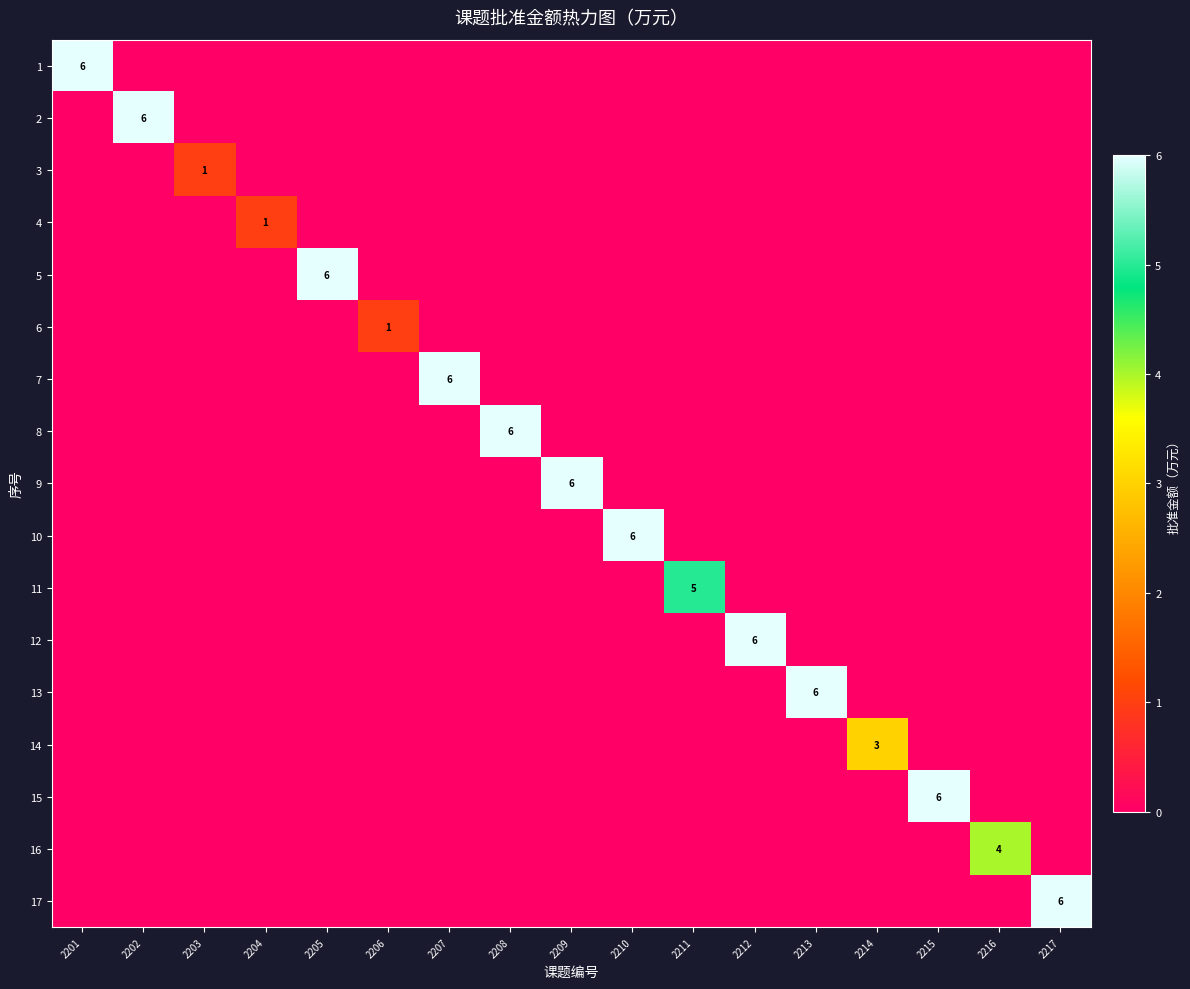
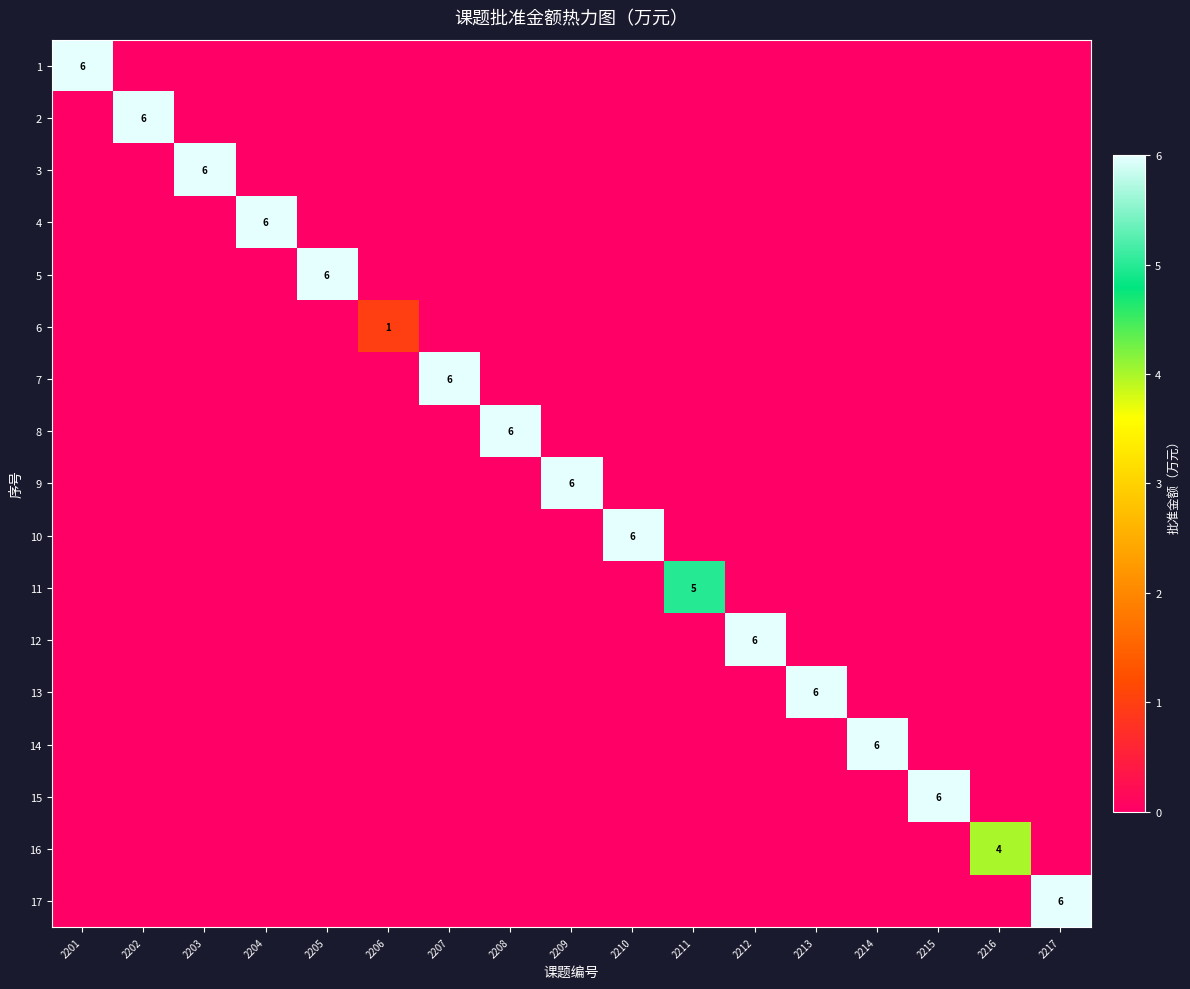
3, 2203: 1 -> 6
4, 2204: 1 -> 6
14, 2214: 3 -> 6
